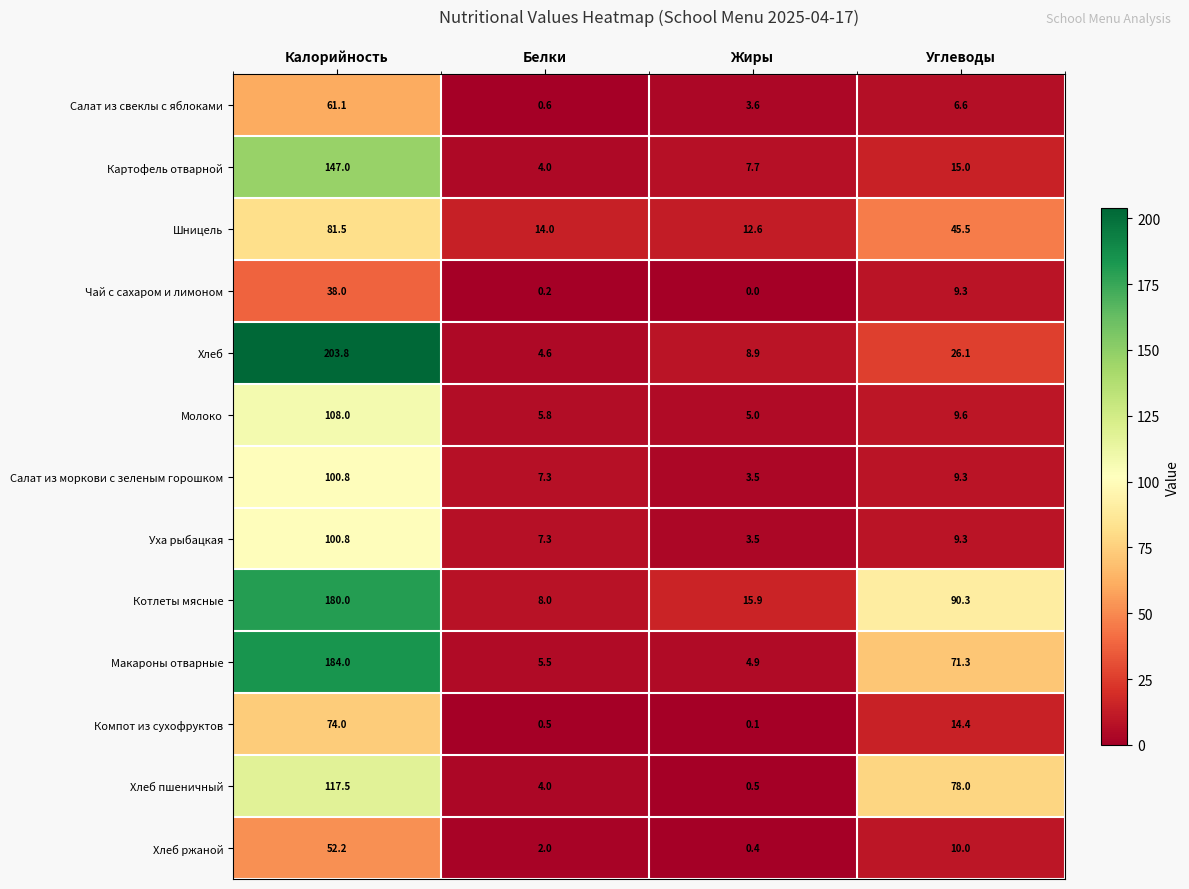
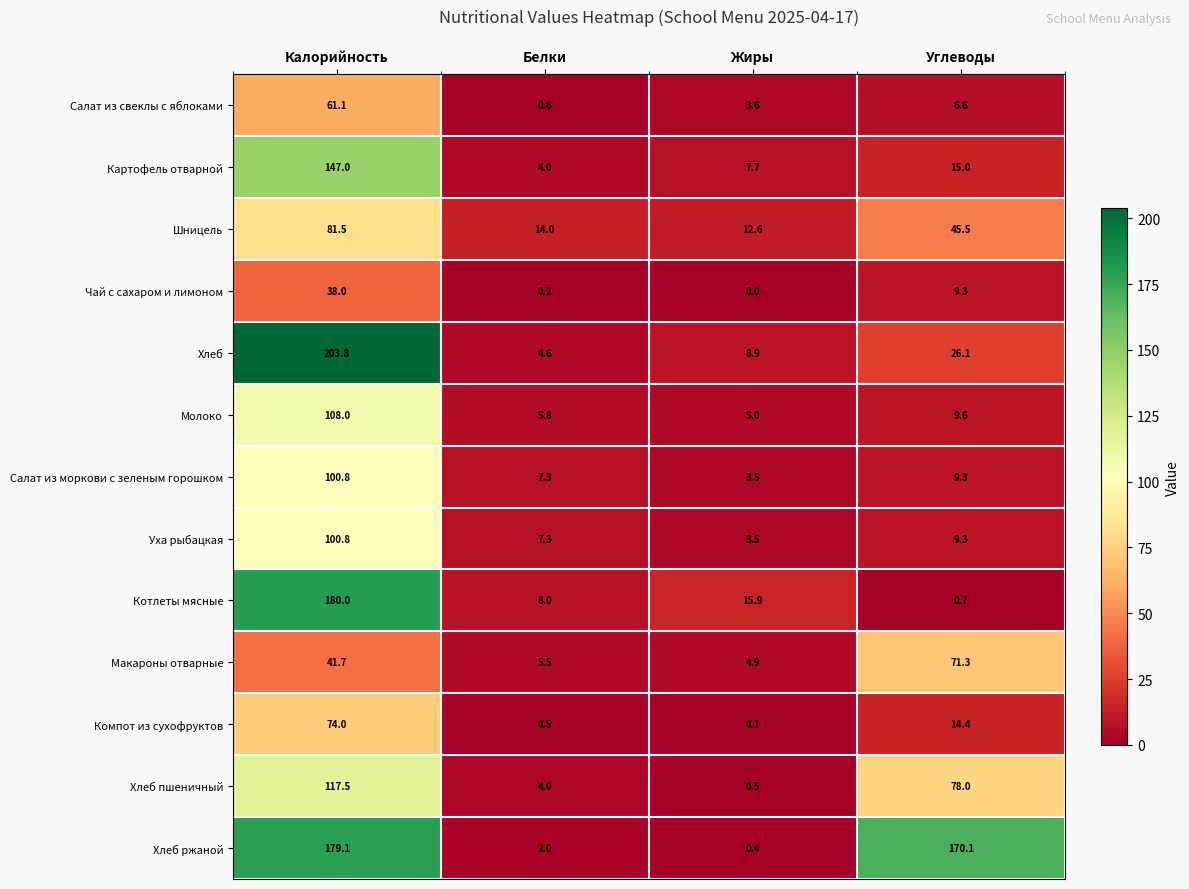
Котлеты мясные, Углеводы: 90.3 -> 0.7
Макароны отварные, Калорийность: 184.0 -> 41.7
Хлеб ржаной, Калорийность: 52.2 -> 179.1
Хлеб ржаной, Углеводы: 10.0 -> 170.1
